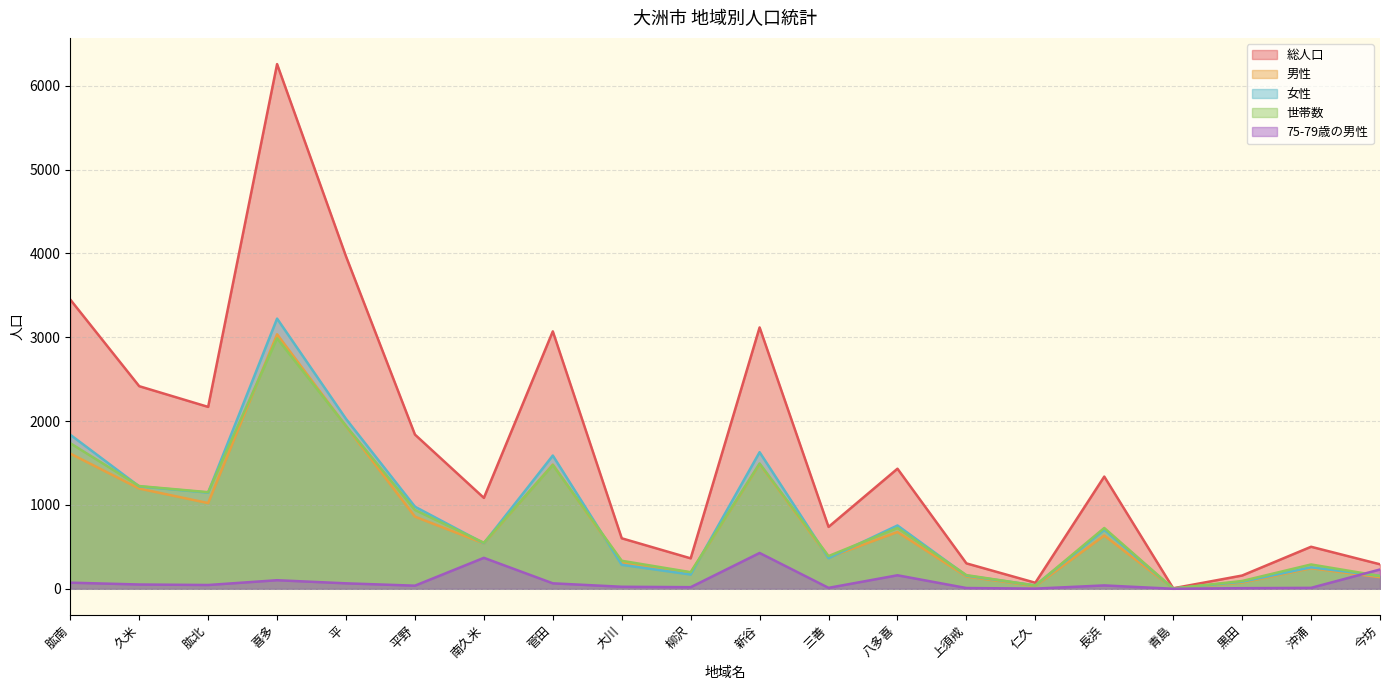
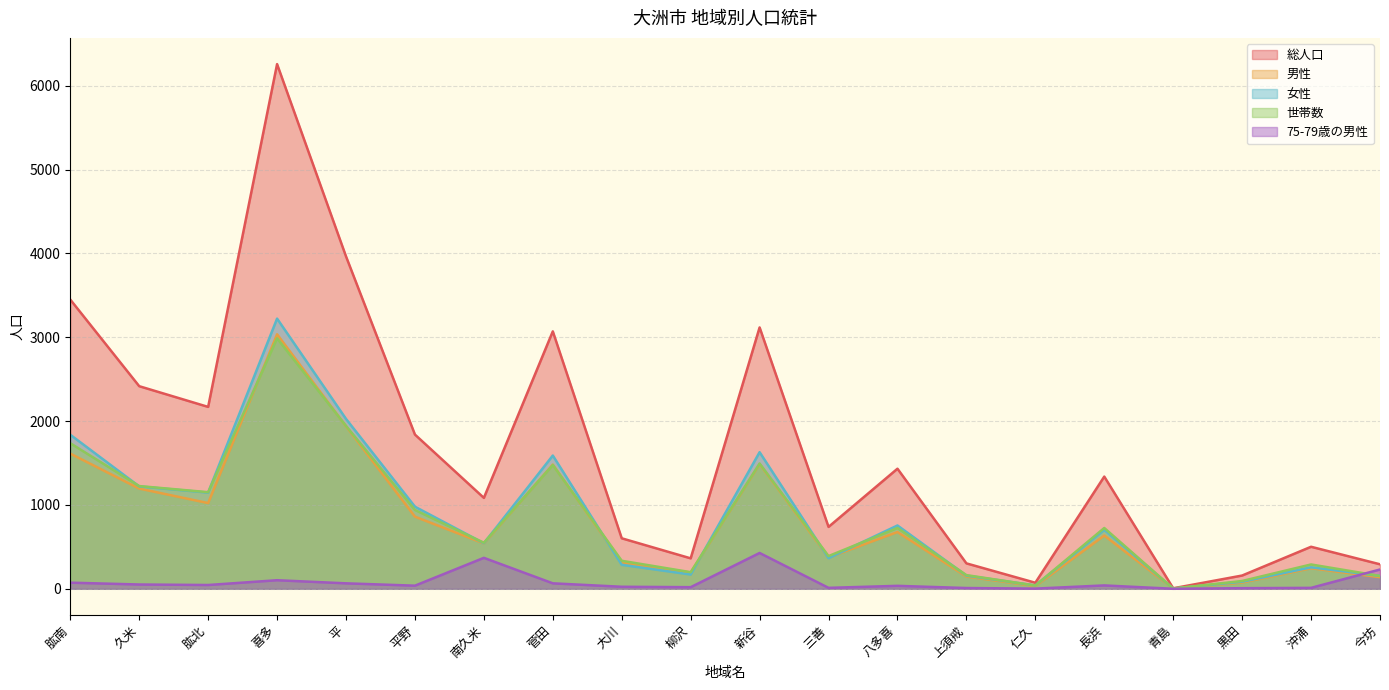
75-79歳の男性, 八多喜: 200 -> 0
